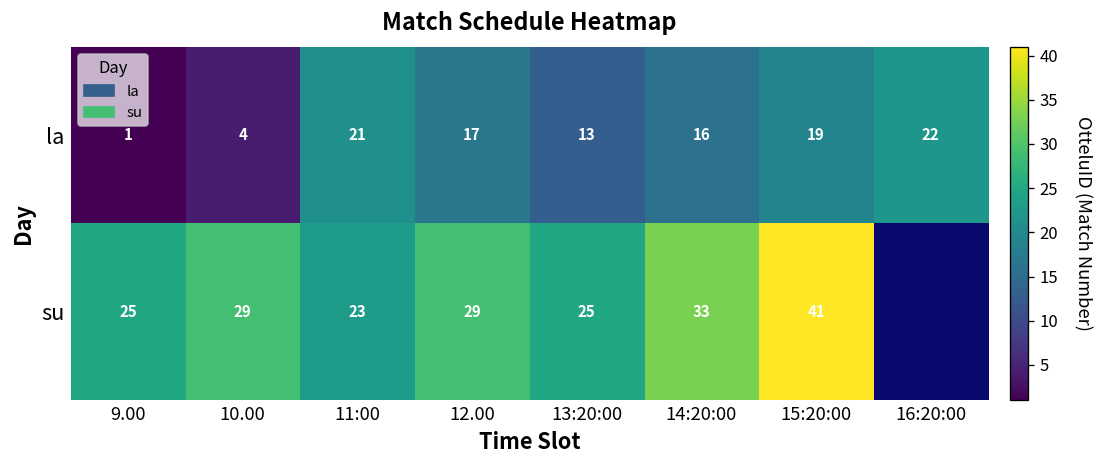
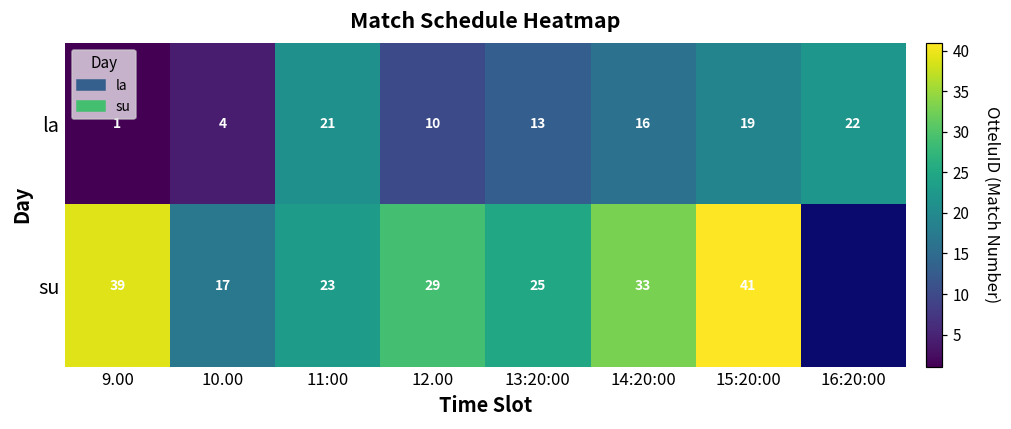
la, 12.00: 17 -> 10
su, 9.00: 25 -> 39
su, 10.00: 29 -> 17
